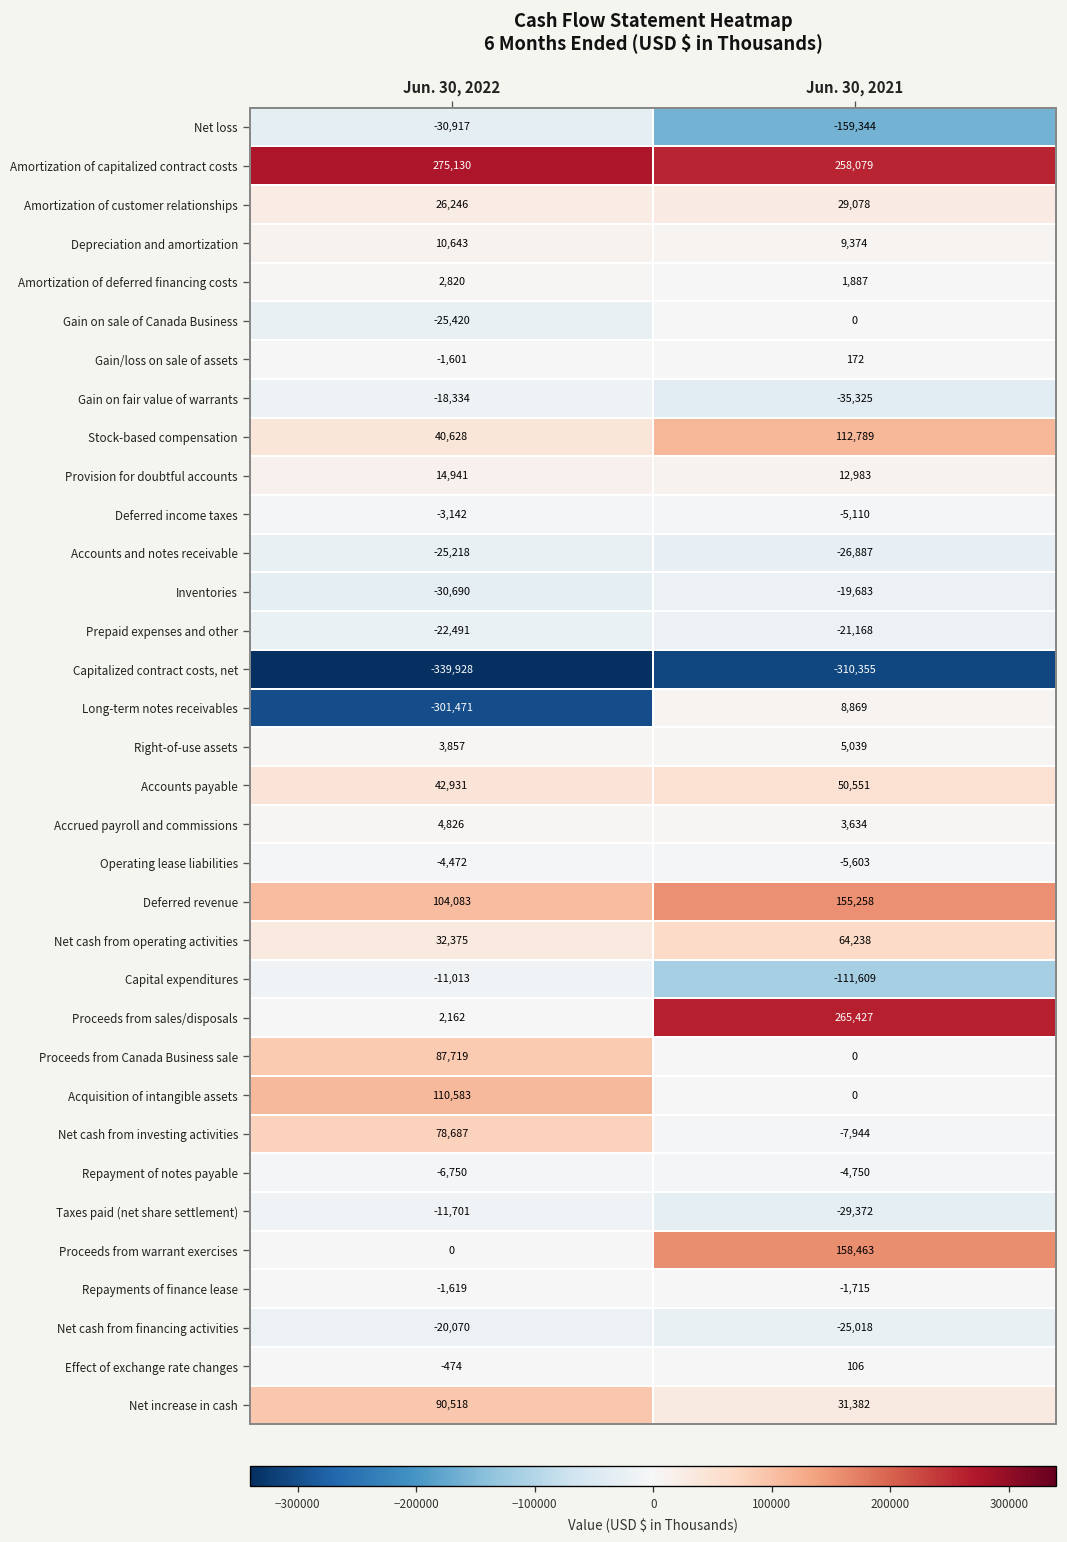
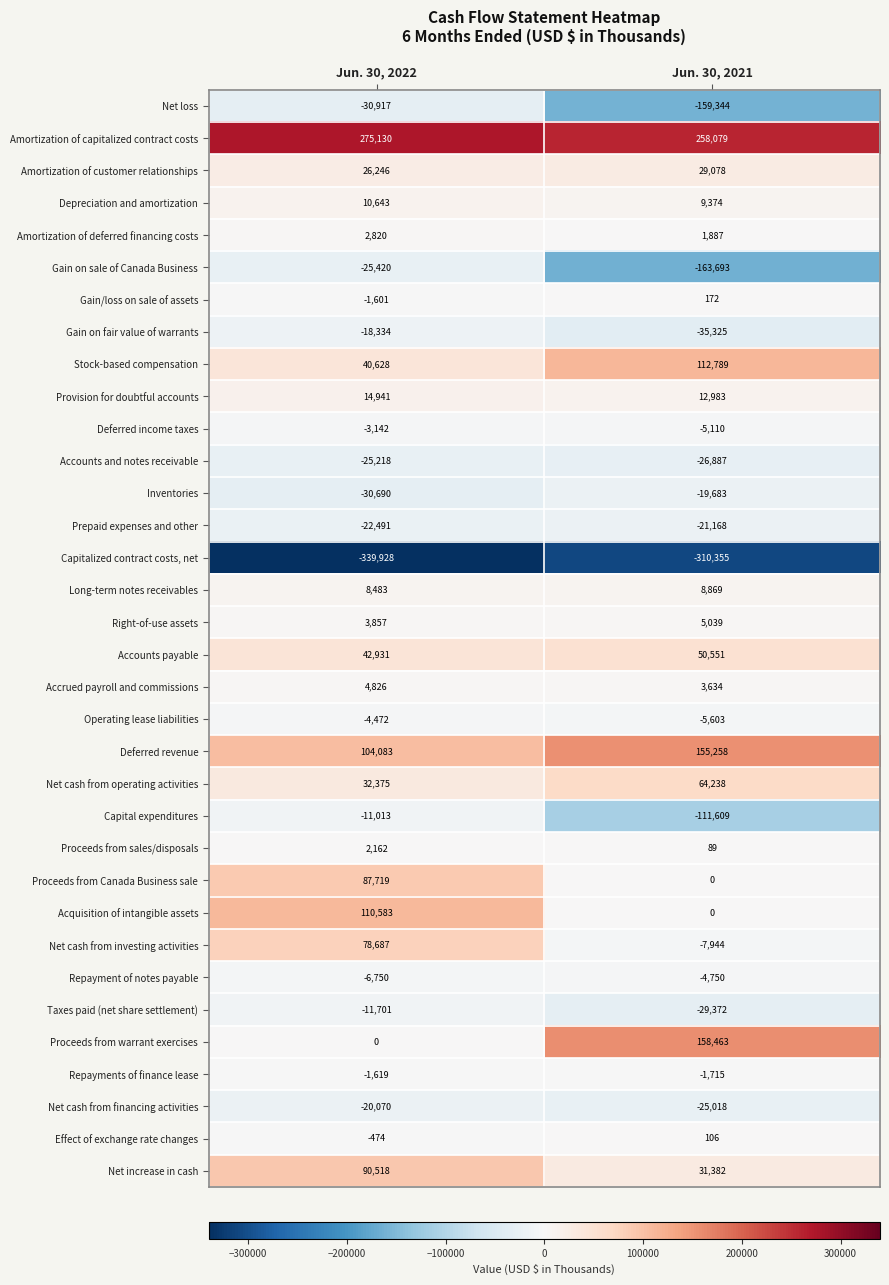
Gain on sale of Canada Business, Jun. 30, 2021: 0 -> -163,693
Long-term notes receivables, Jun. 30, 2022: -301,471 -> 8,483
Proceeds from sales/disposals, Jun. 30, 2021: 265,427 -> 89
